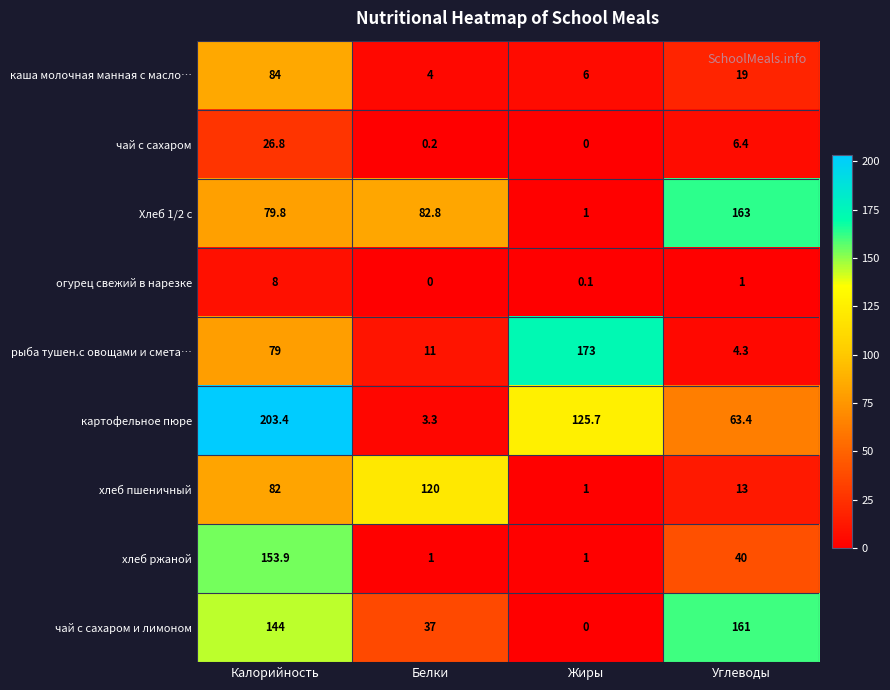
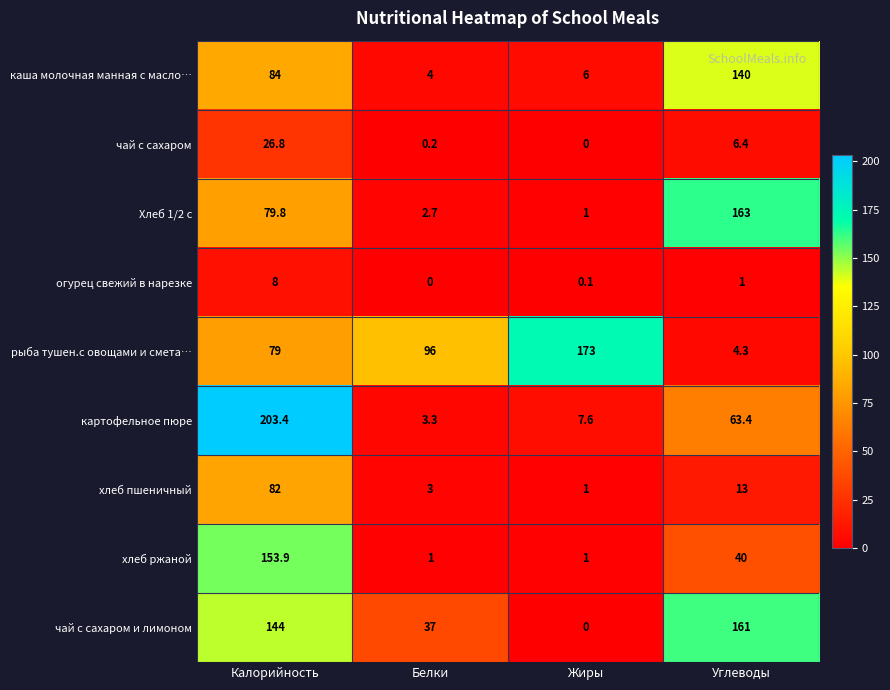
каша молочная манная с масло…, Углеводы: 19 -> 140
Хлеб 1/2 с, Белки: 82.8 -> 2.7
рыба тушен.с овощами и смета…, Белки: 11 -> 96
картофельное пюре, Жиры: 125.7 -> 7.6
хлеб пшеничный, Белки: 120 -> 3
